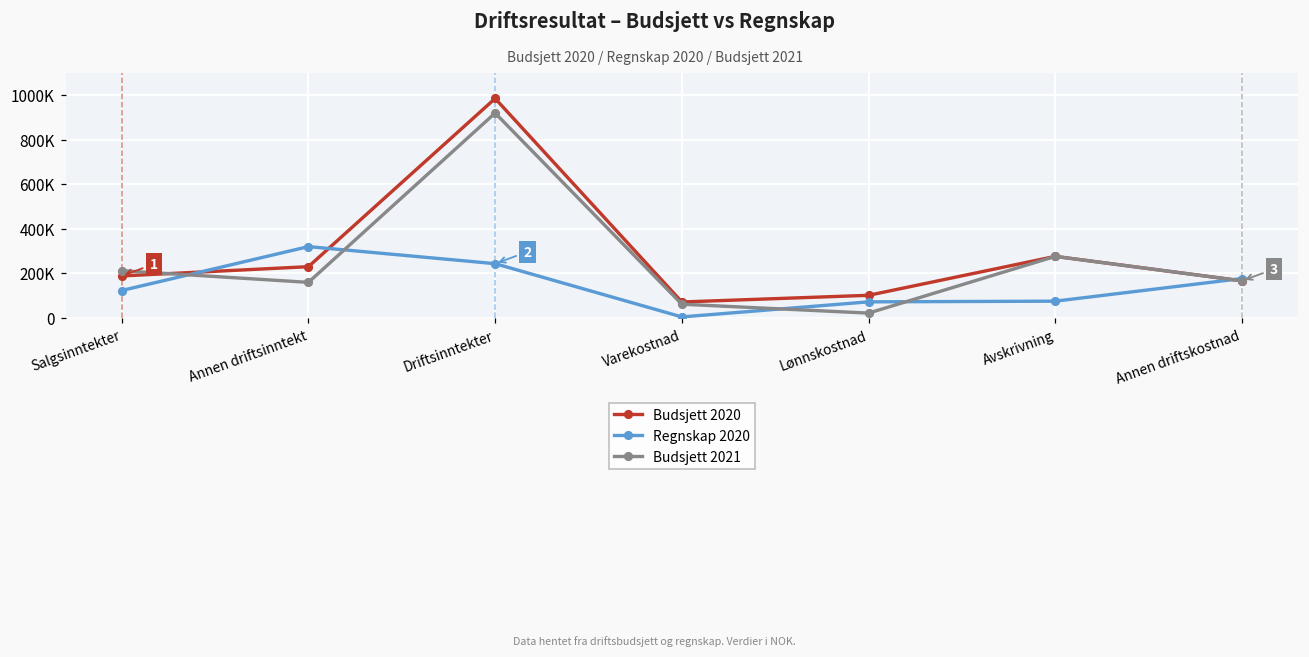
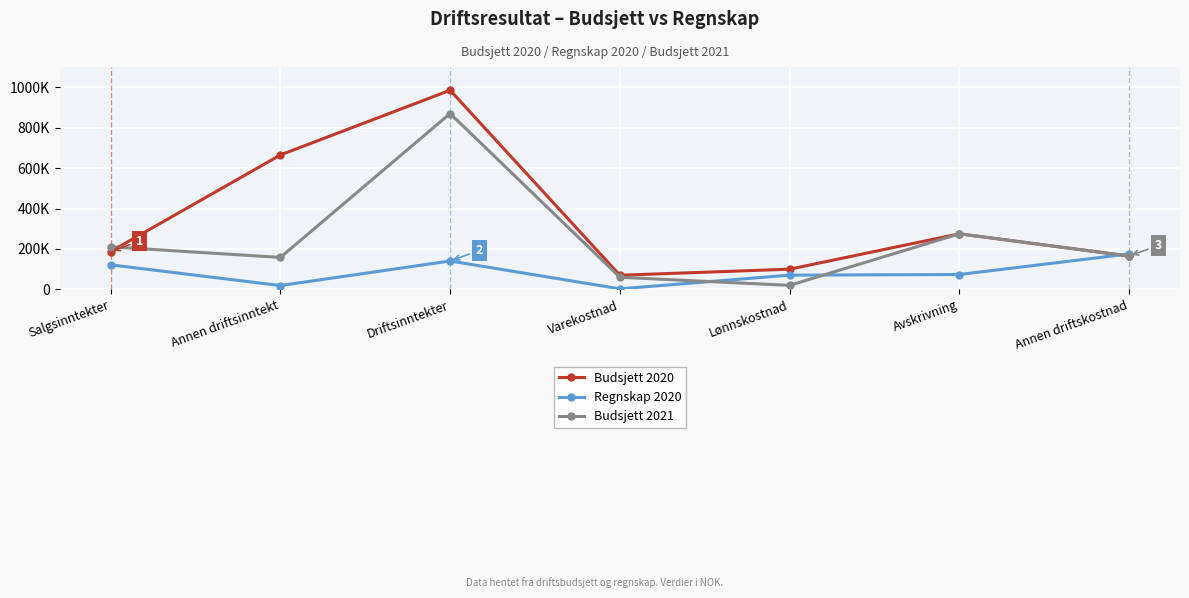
Budsjett 2020, Annen driftsinntekt: 230000 -> 670000
Regnskap 2020, Annen driftsinntekt: 320000 -> 20000
Regnskap 2020, Driftsinntekter: 240000 -> 140000
Budsjett 2021, Driftsinntekter: 920000 -> 870000
